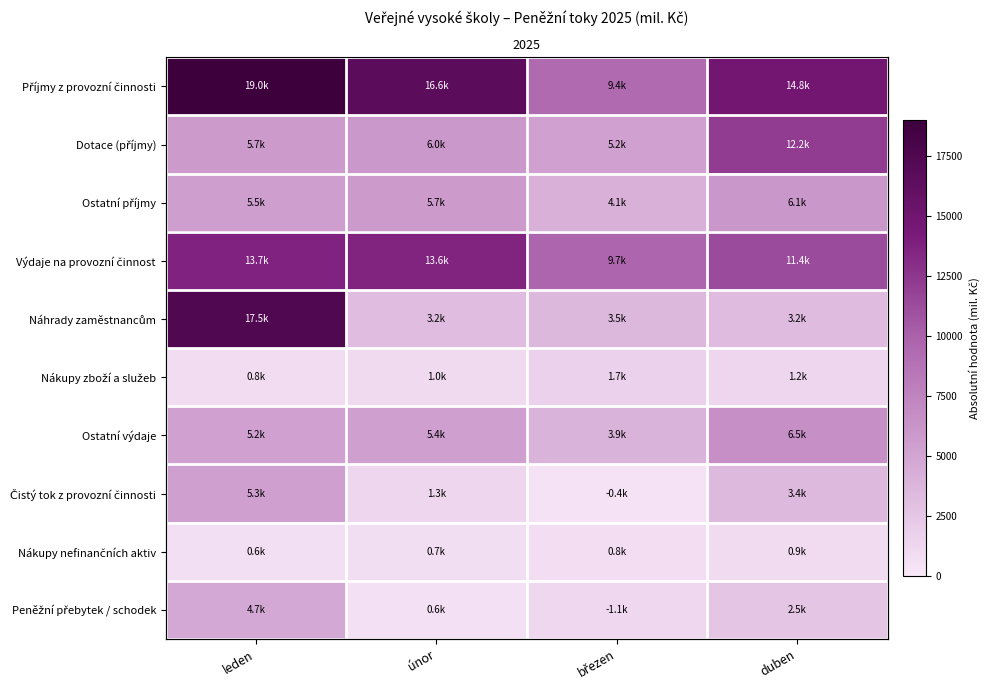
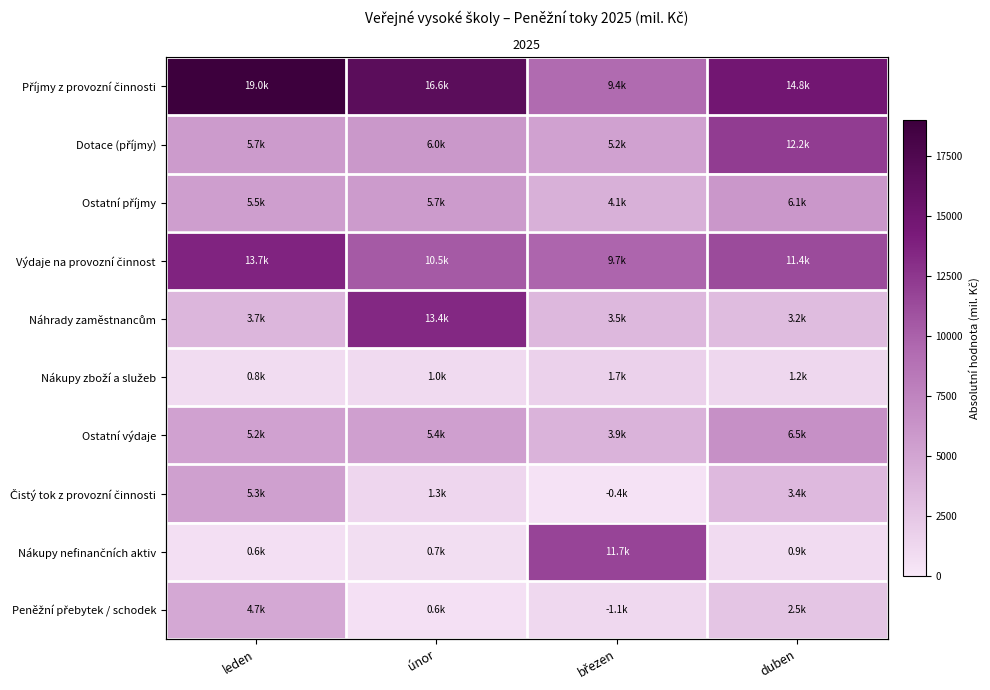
Výdaje na provozní činnost, únor: 13.6k -> 10.5k
Náhrady zaměstnancům, leden: 17.5k -> 3.7k
Náhrady zaměstnancům, únor: 3.2k -> 13.4k
Nákupy nefinančních aktiv, březen: 0.8k -> 11.7k
